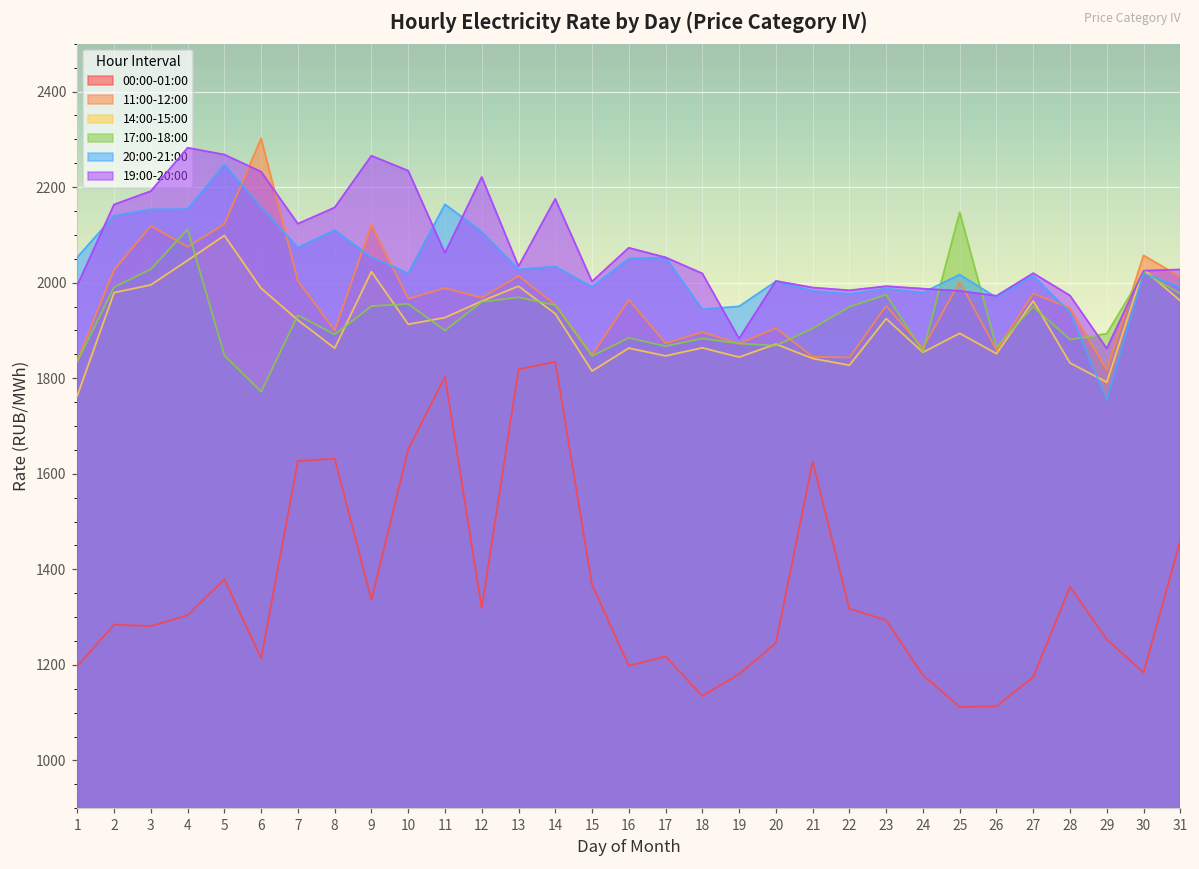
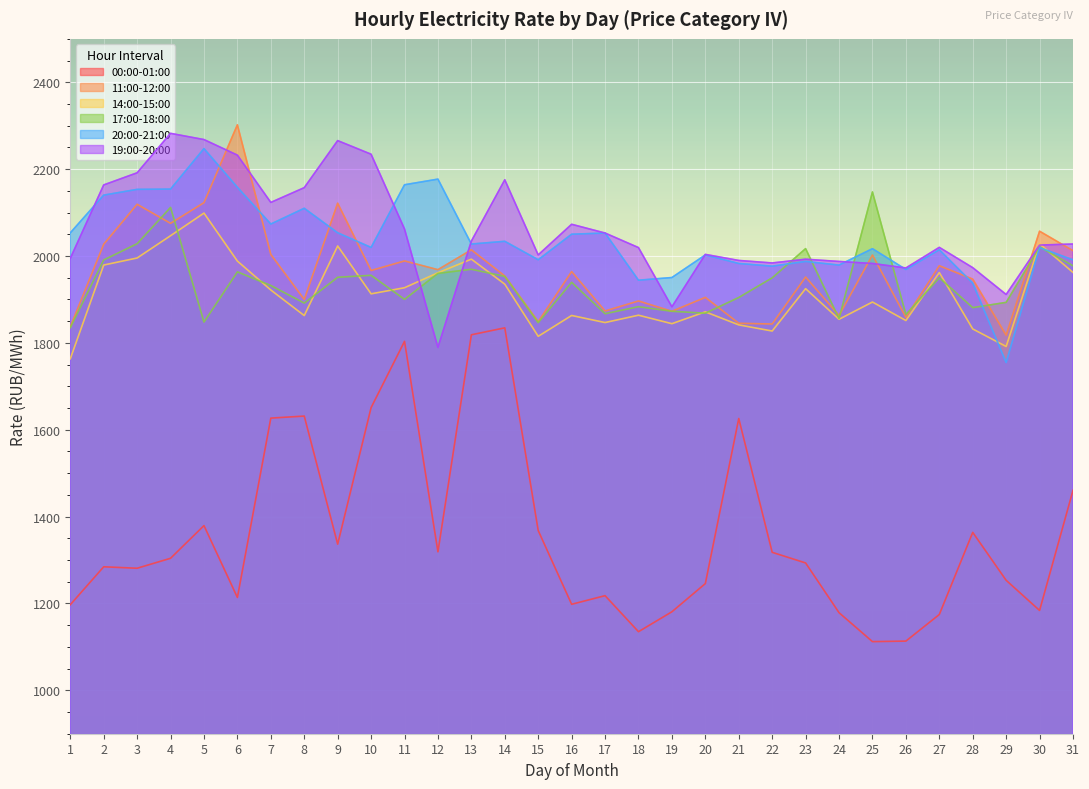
17:00-18:00, 6: 1770 -> 1960
20:00-21:00, 12: 2110 -> 2180
19:00-20:00, 12: 2220 -> 1790
17:00-18:00, 16: 1880 -> 1940
17:00-18:00, 23: 1970 -> 2020
19:00-20:00, 29: 1860 -> 1910
